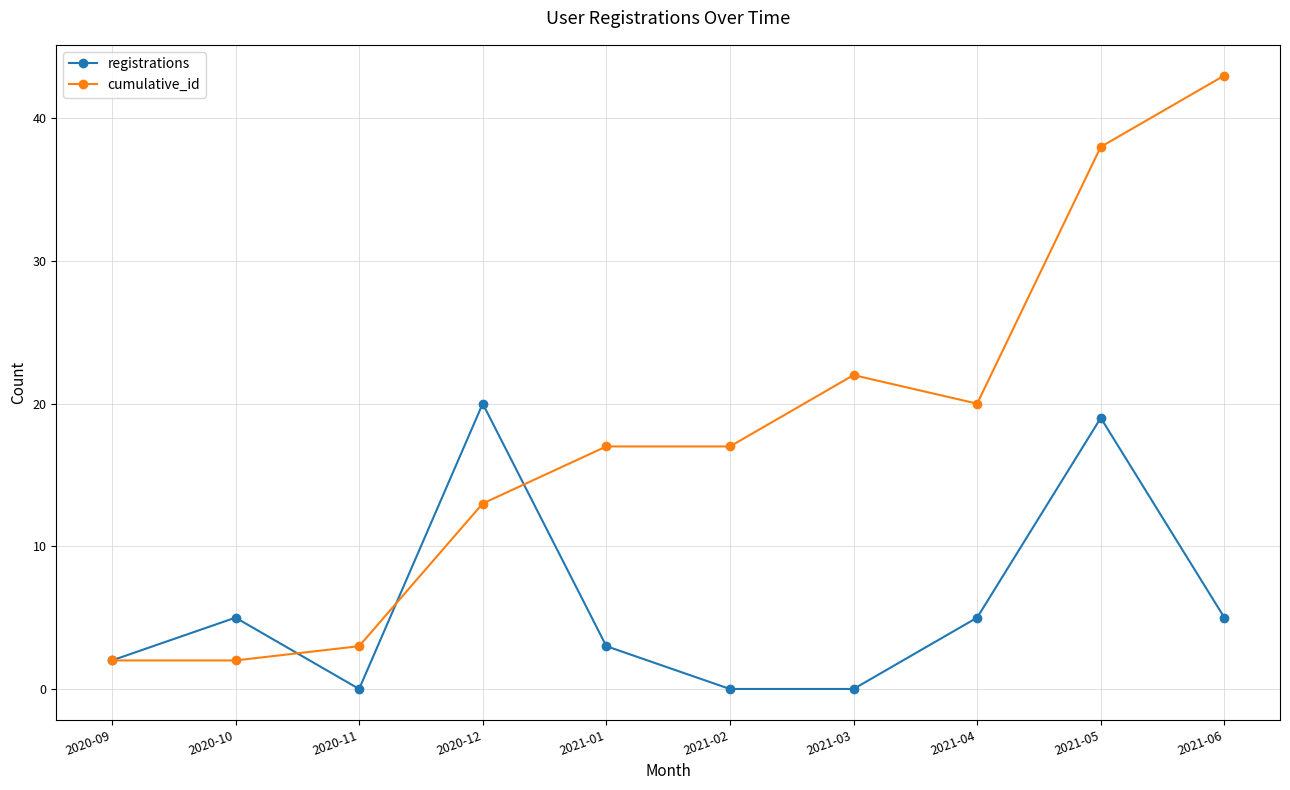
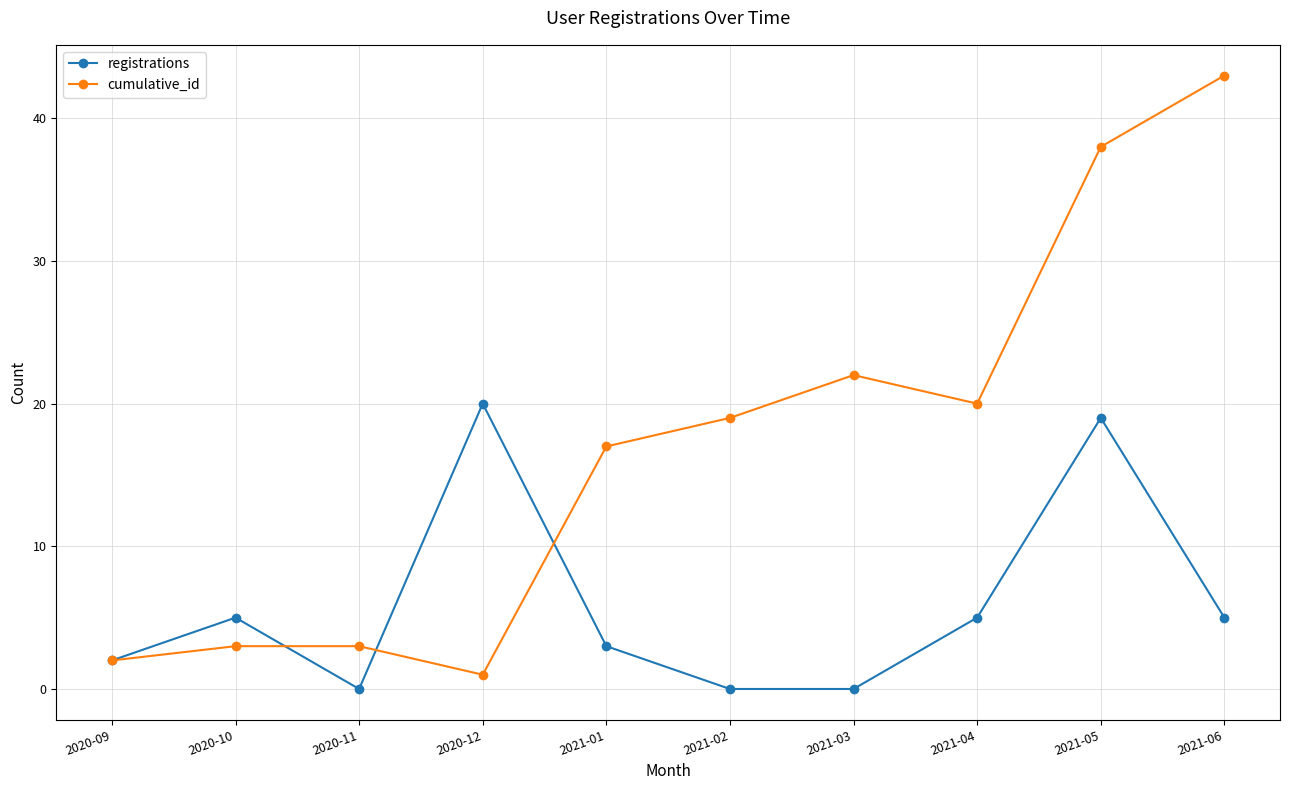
cumulative_id, 2020-10: 2 -> 3
cumulative_id, 2020-12: 13 -> 1
cumulative_id, 2021-02: 17 -> 19
